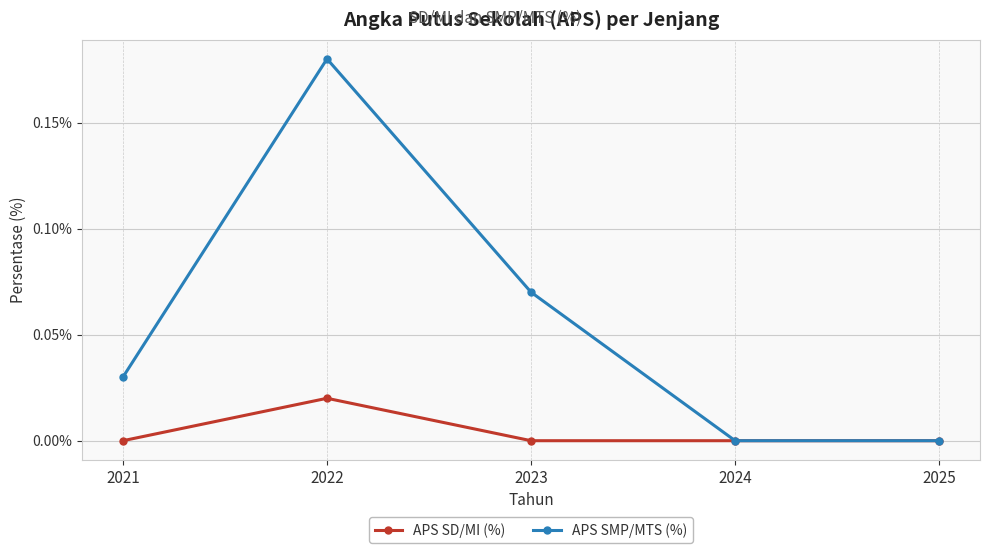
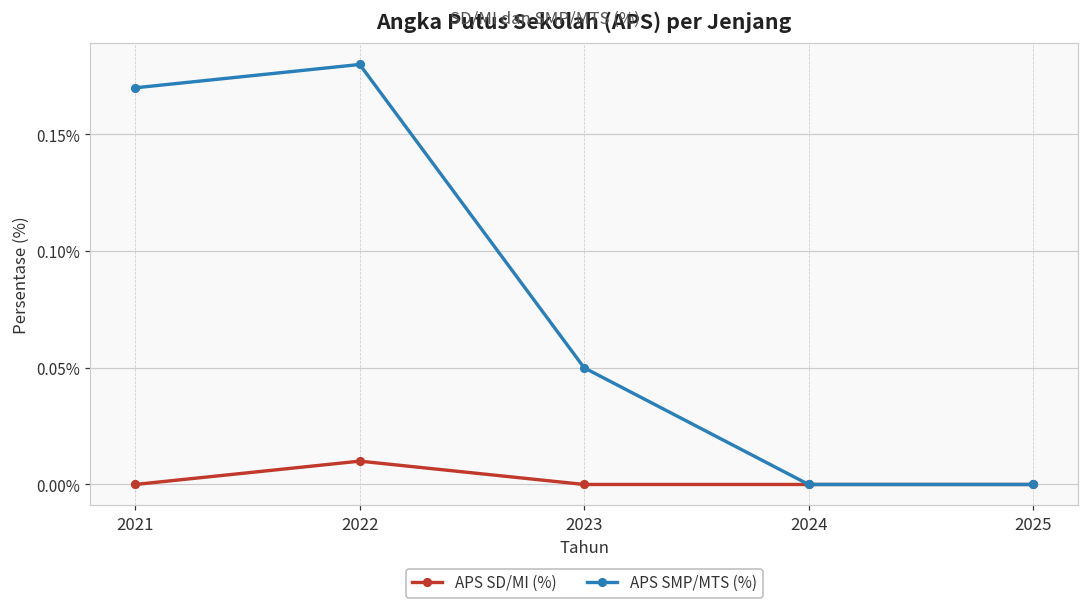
APS SMP/MTS (%), 2021: 0.03% -> 0.17%
APS SD/MI (%), 2022: 0.02% -> 0.01%
APS SMP/MTS (%), 2023: 0.07% -> 0.05%
